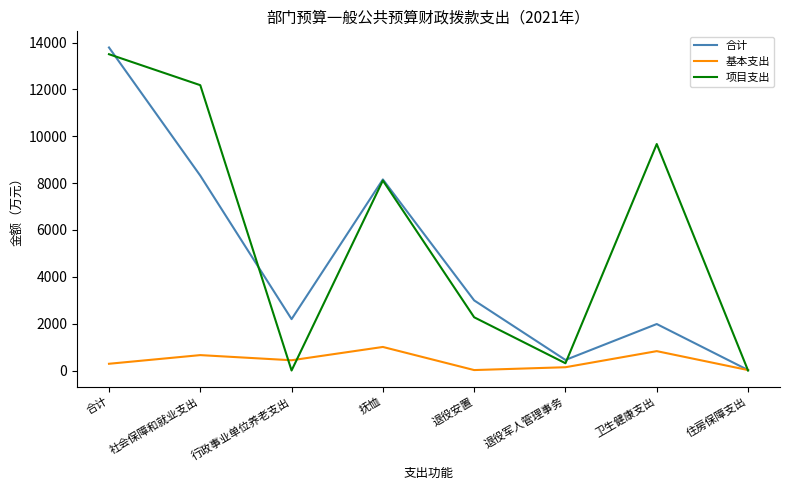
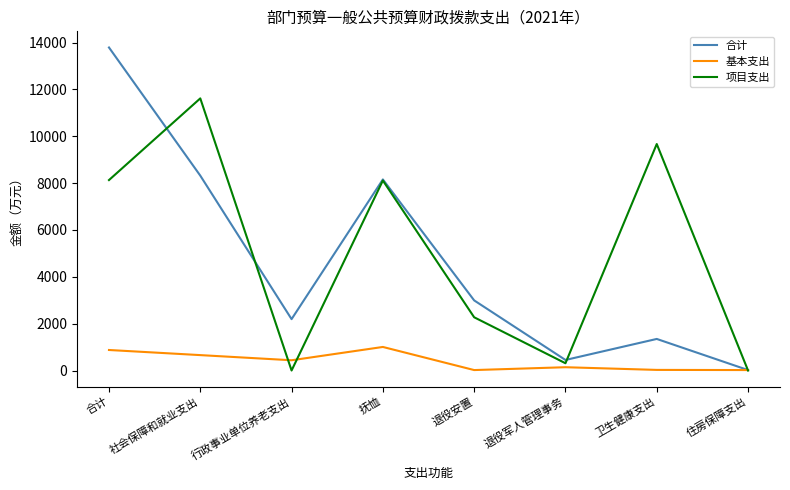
基本支出, 合计: 300 -> 900
项目支出, 合计: 13500 -> 8100
项目支出, 社会保障和就业支出: 12200 -> 11600
合计, 卫生健康支出: 2000 -> 1300
基本支出, 卫生健康支出: 800 -> 0
